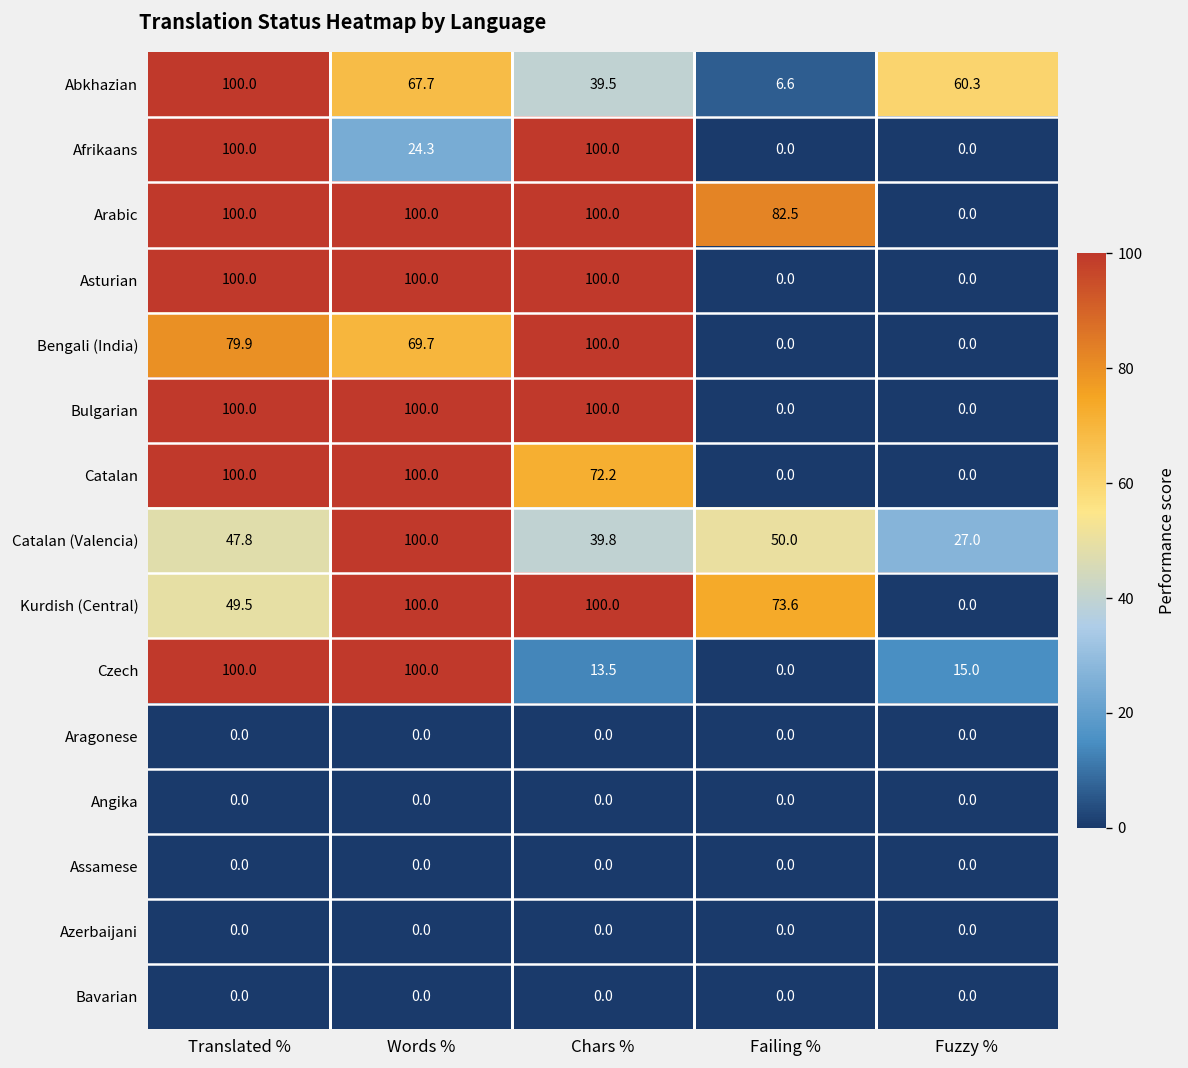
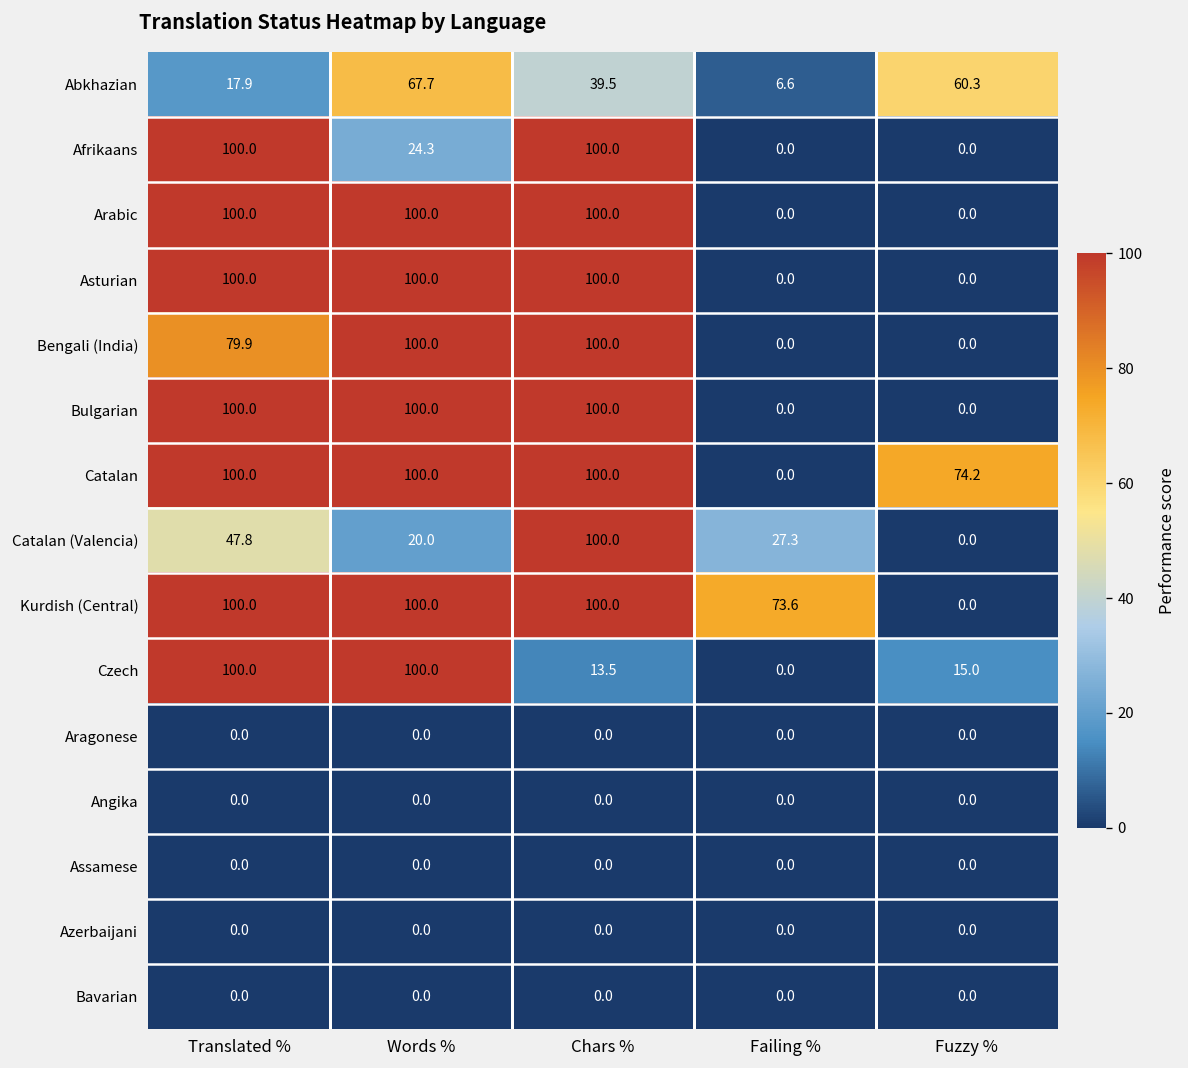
Abkhazian, Translated %: 100.0 -> 17.9
Arabic, Failing %: 82.5 -> 0.0
Bengali (India), Words %: 69.7 -> 100.0
Catalan, Chars %: 72.2 -> 100.0
Catalan, Fuzzy %: 0.0 -> 74.2
Catalan (Valencia), Words %: 100.0 -> 20.0
Catalan (Valencia), Chars %: 39.8 -> 100.0
Catalan (Valencia), Failing %: 50.0 -> 27.3
Catalan (Valencia), Fuzzy %: 27.0 -> 0.0
Kurdish (Central), Translated %: 49.5 -> 100.0
